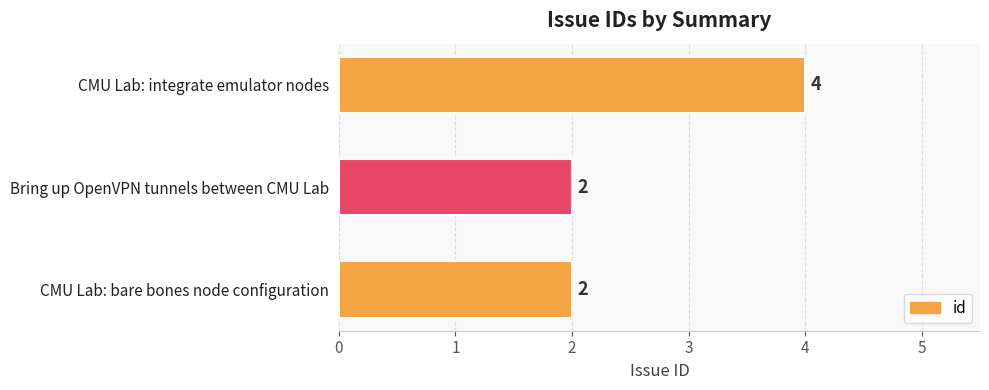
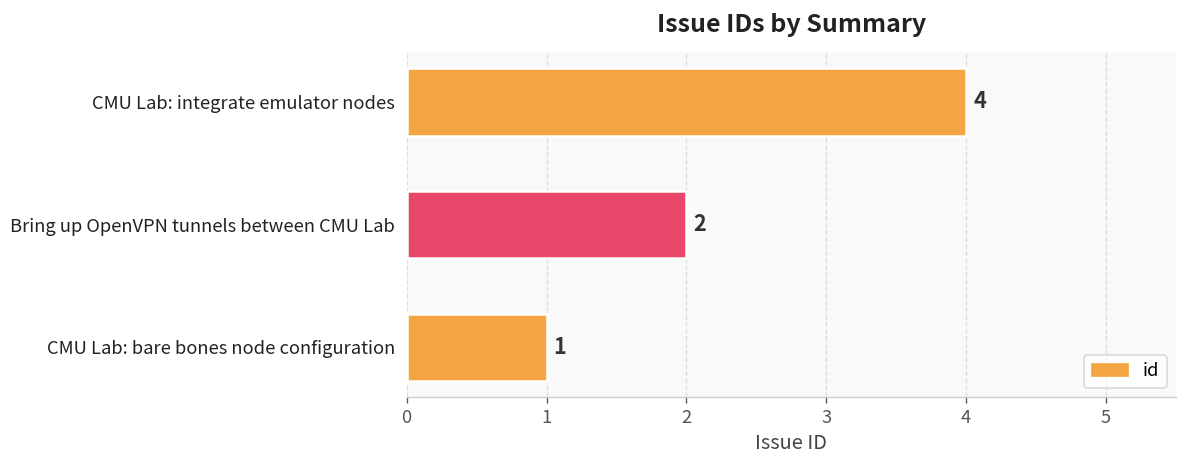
CMU Lab: bare bones node configuration: 2 -> 1
